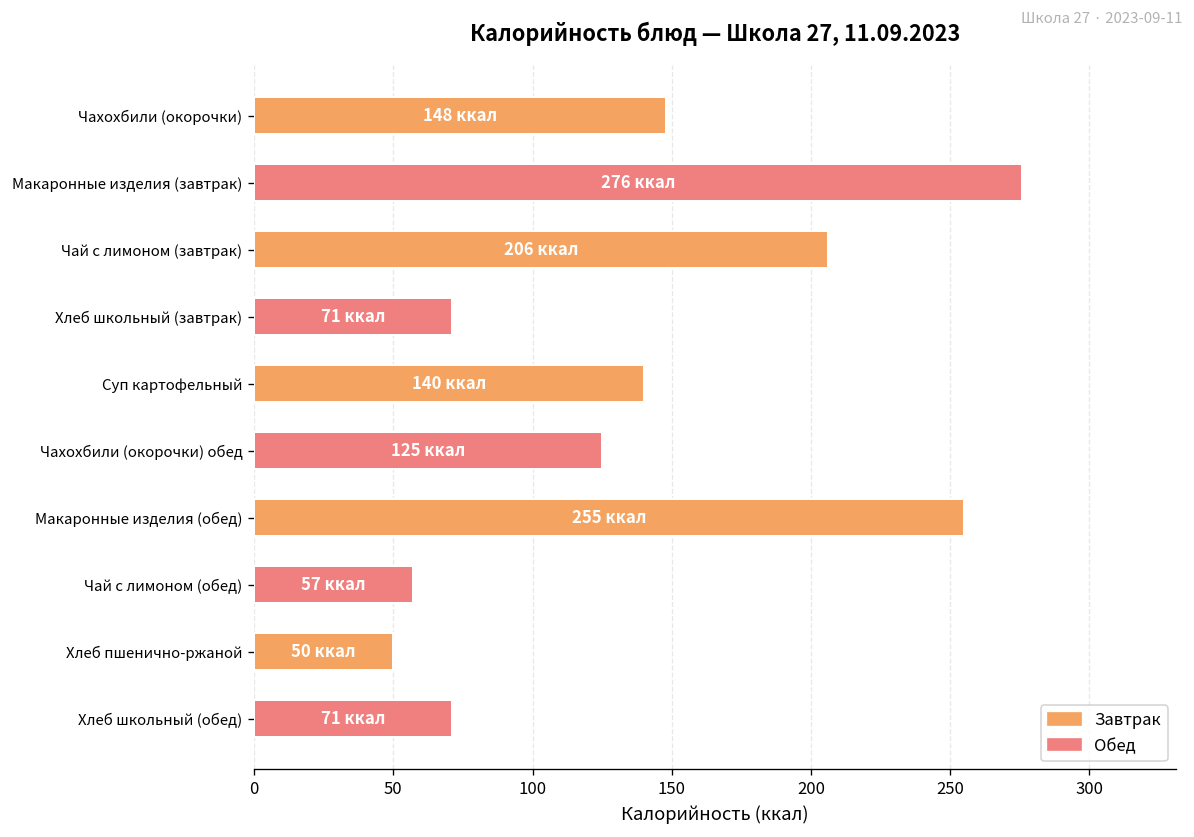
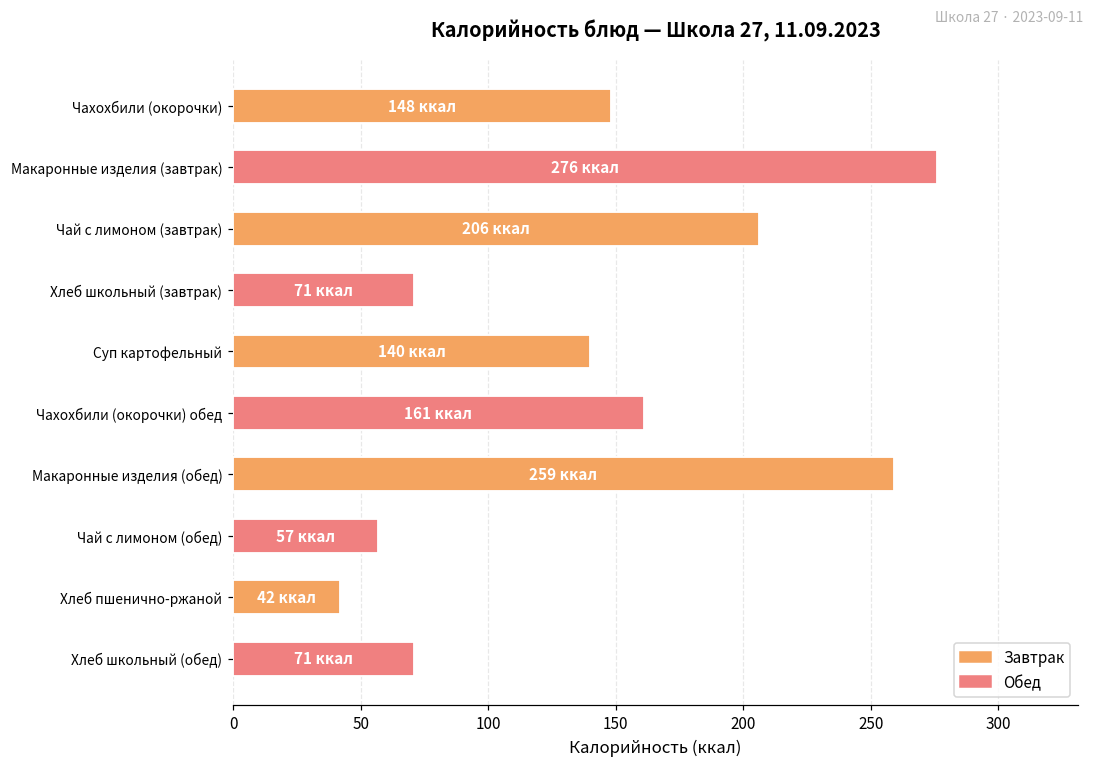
Чахохбили (окорочки) обед: 125 -> 161
Макаронные изделия (обед): 255 -> 259
Хлеб пшенично-ржаной: 50 -> 42
